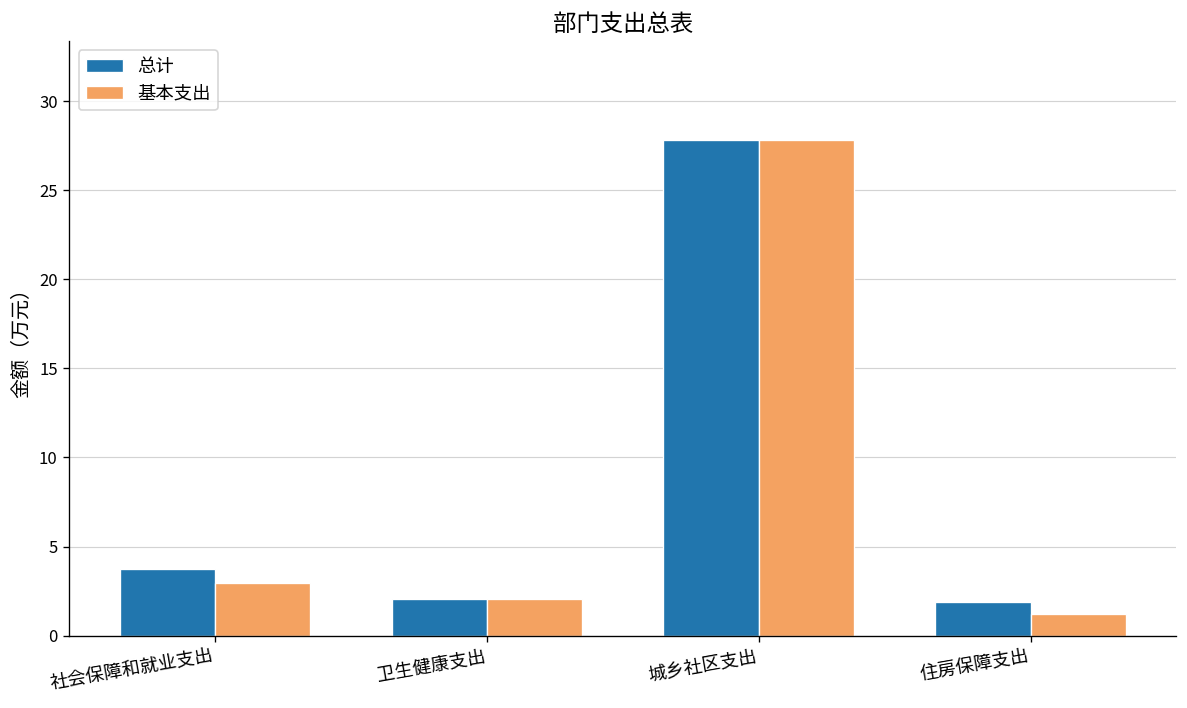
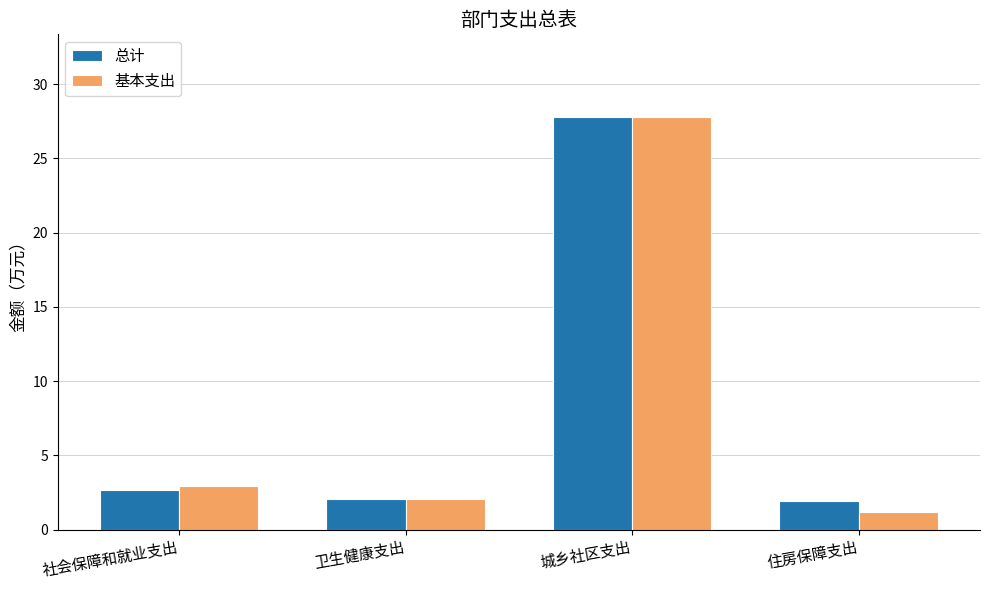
总计, 社会保障和就业支出: 3.8 -> 2.7
